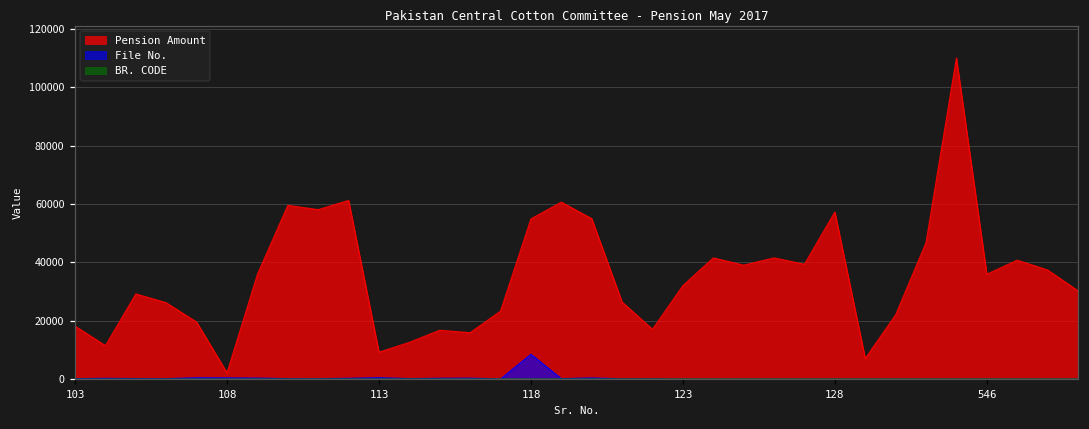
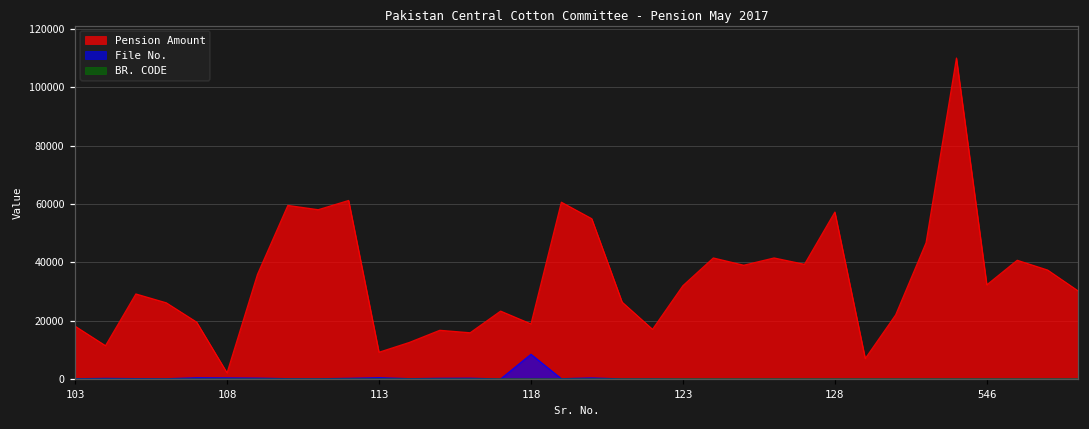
Pension Amount, 118: 55000 -> 19000
Pension Amount, 546: 36000 -> 32000
